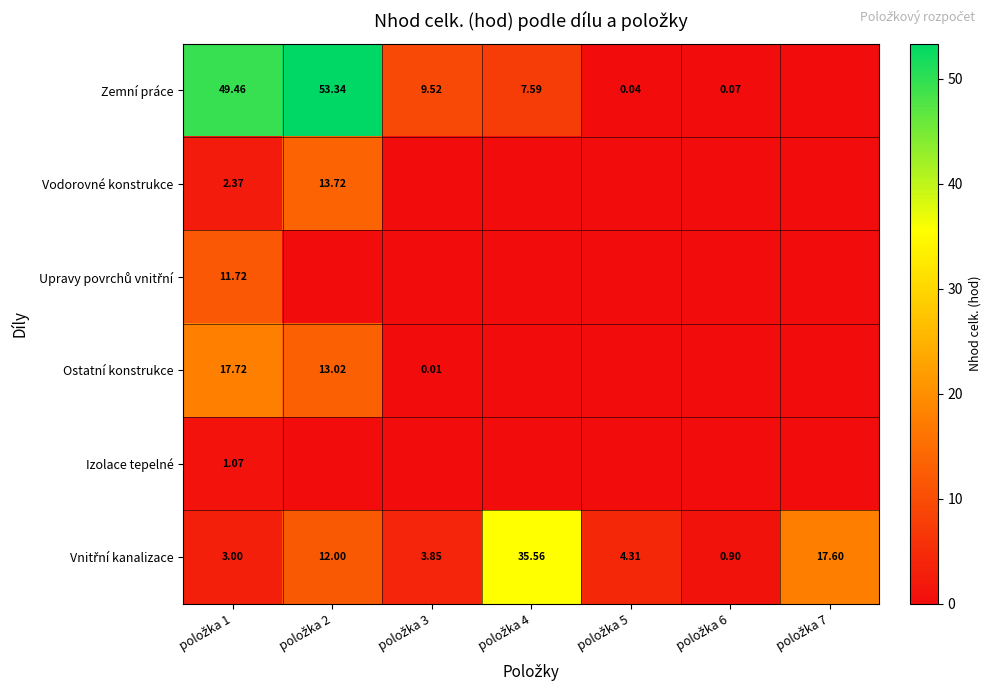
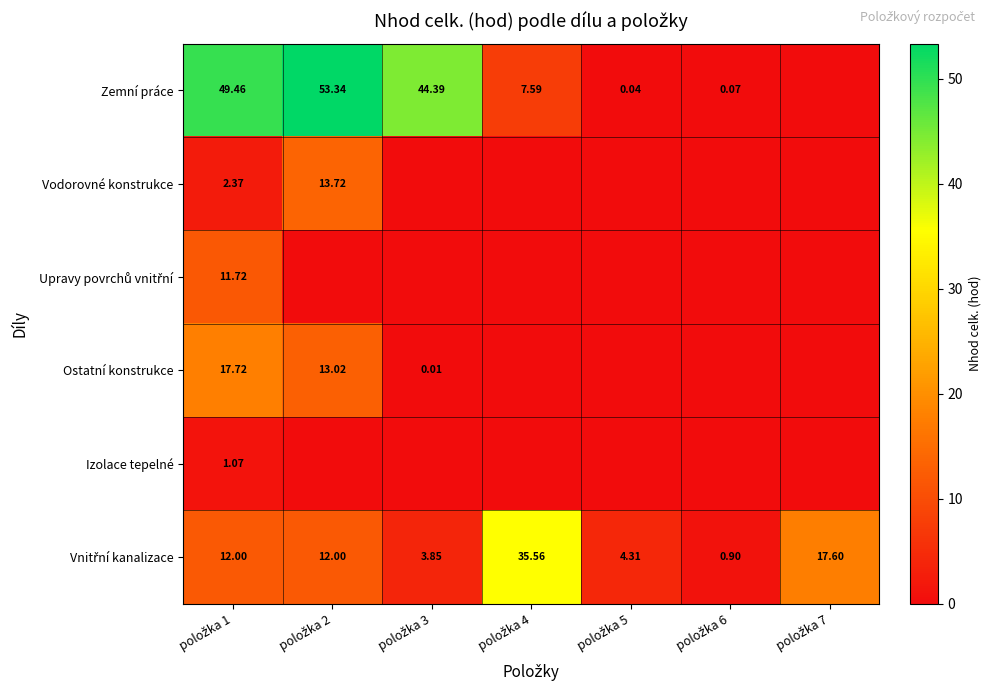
Zemní práce, položka 3: 9.52 -> 44.39
Vnitřní kanalizace, položka 1: 3.00 -> 12.00
